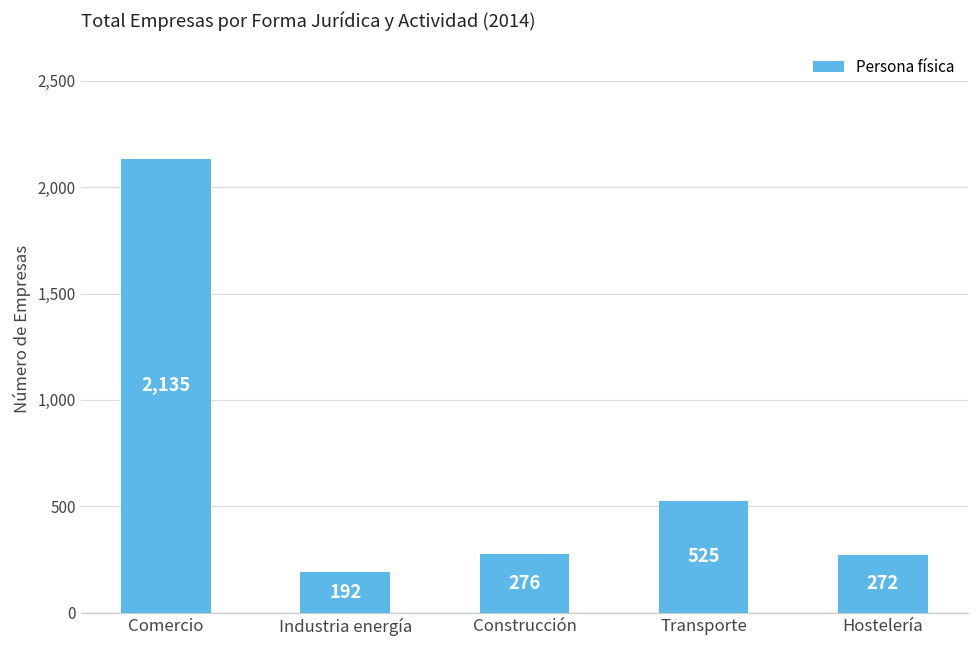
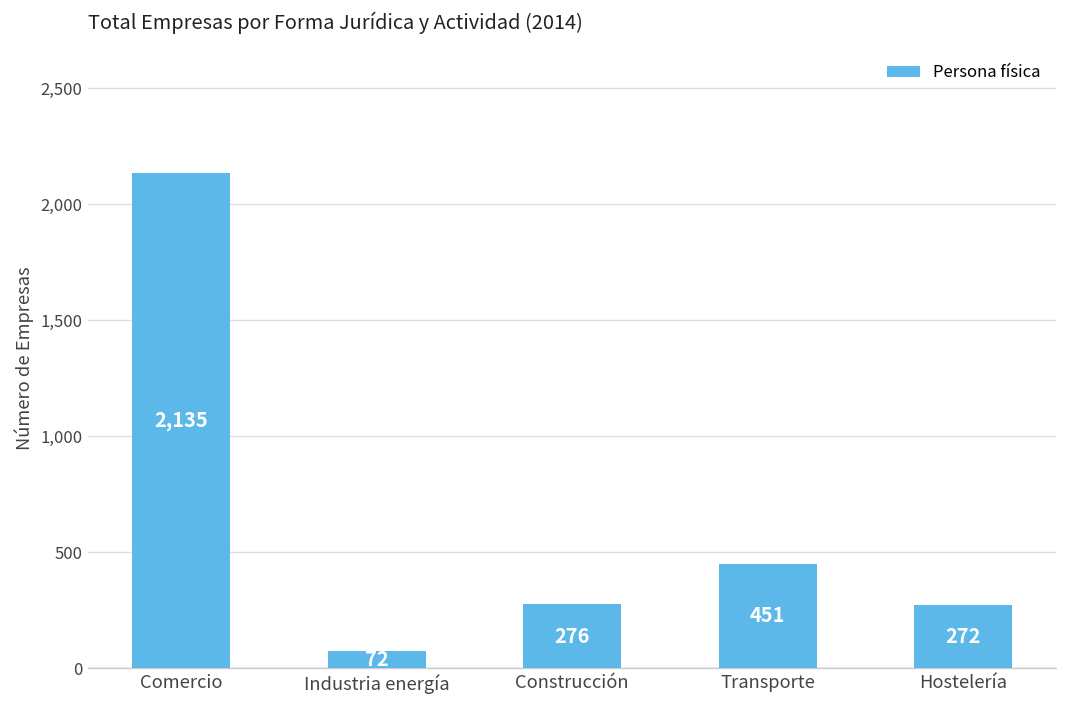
Industria energía: 192 -> 72
Transporte: 525 -> 451
